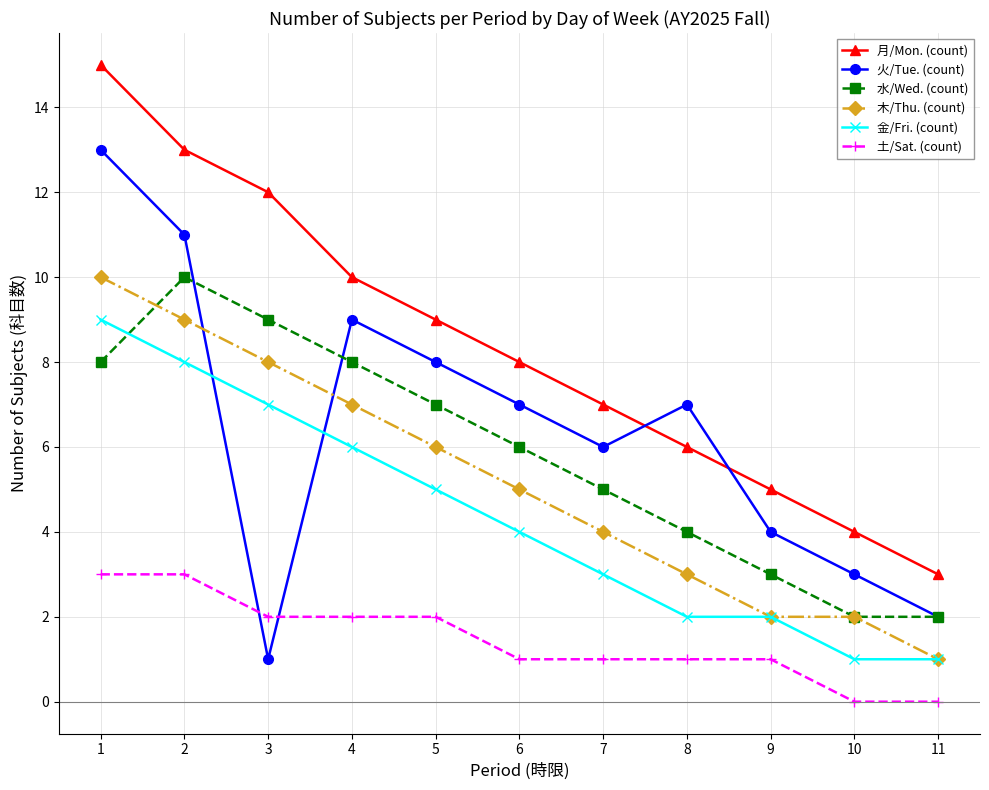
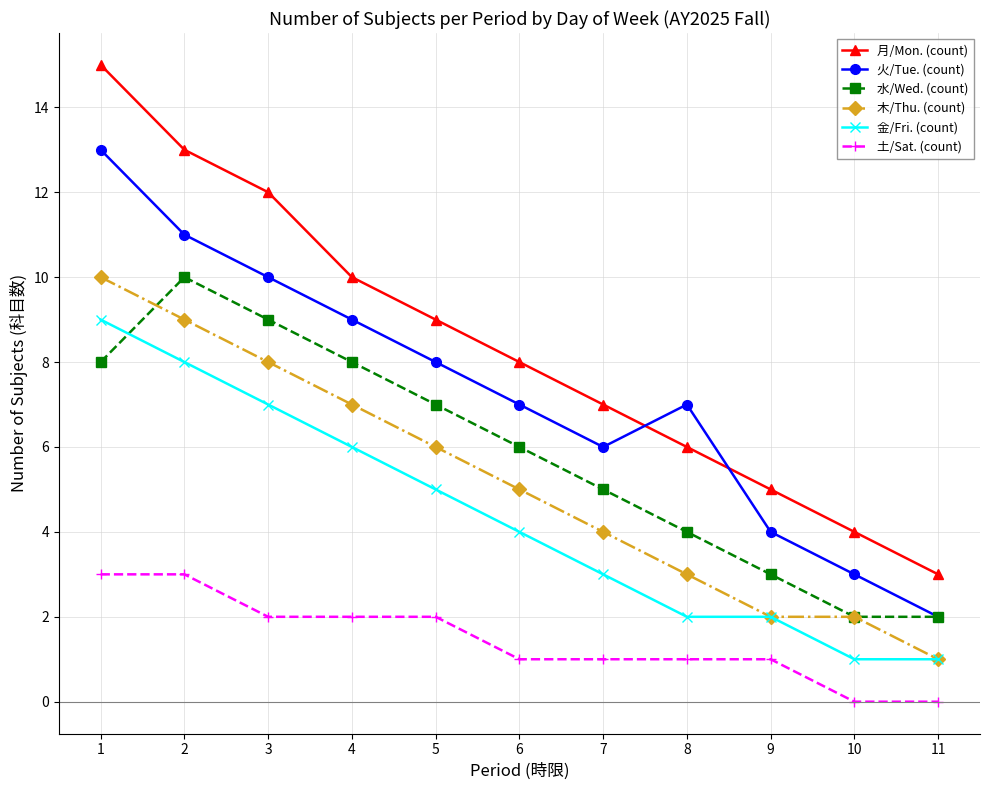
火/Tue. (count), 3: 1 -> 10
